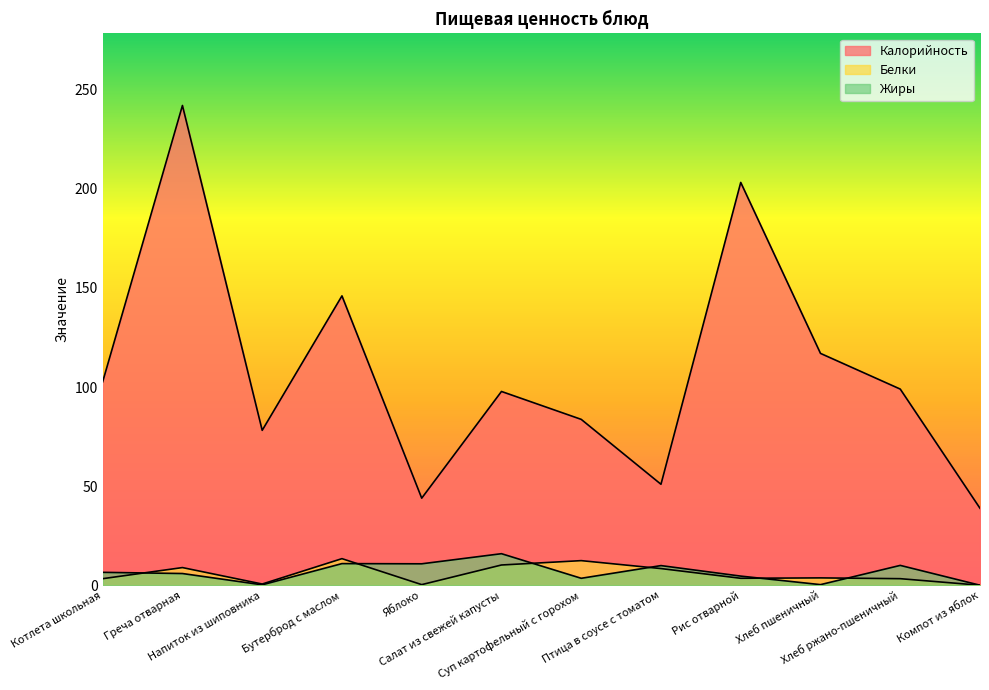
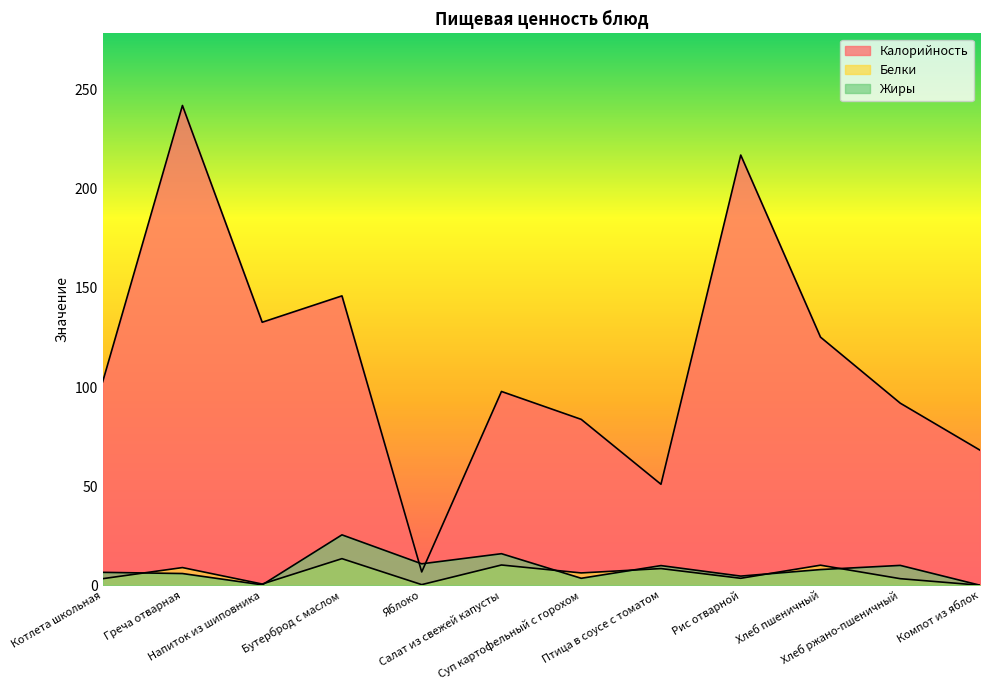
Калорийность, Напиток из шиповника: 78 -> 133
Жиры, Бутерброд с маслом: 11 -> 26
Калорийность, Яблоко: 44 -> 7
Белки, Суп картофельный с горохом: 13 -> 6
Калорийность, Рис отварной: 203 -> 217
Калорийность, Хлеб пшеничный: 117 -> 125
Белки, Хлеб пшеничный: 4 -> 10
Жиры, Хлеб пшеничный: 0 -> 8
Калорийность, Хлеб ржано-пшеничный: 99 -> 92
Калорийность, Компот из яблок: 39 -> 68
